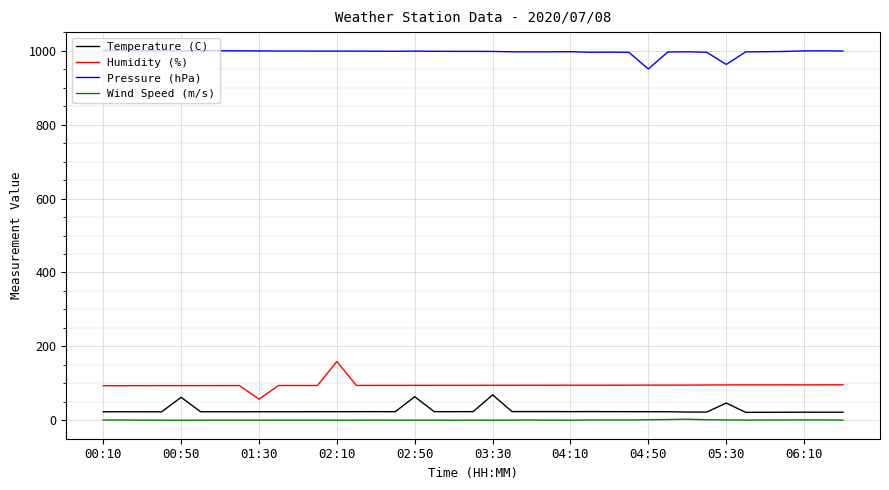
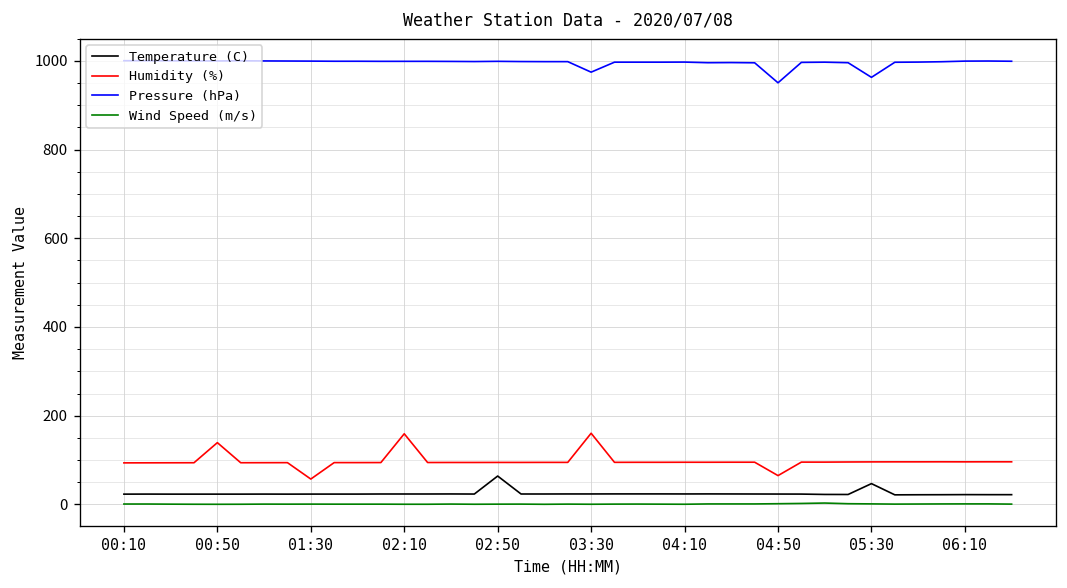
Temperature (C), 00:50: 60 -> 20
Humidity (%), 00:50: 90 -> 140
Temperature (C), 03:30: 70 -> 20
Humidity (%), 03:30: 90 -> 160
Pressure (hPa), 03:30: 1000 -> 970
Humidity (%), 04:50: 100 -> 60
